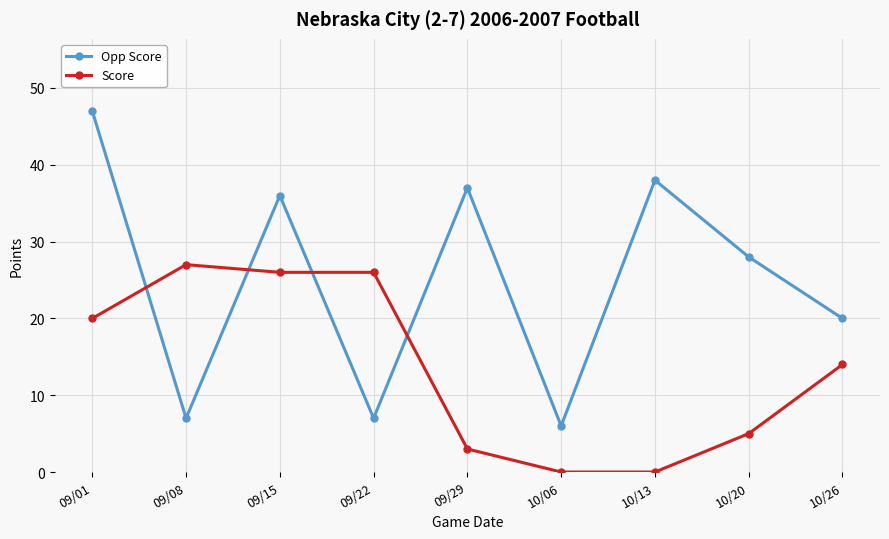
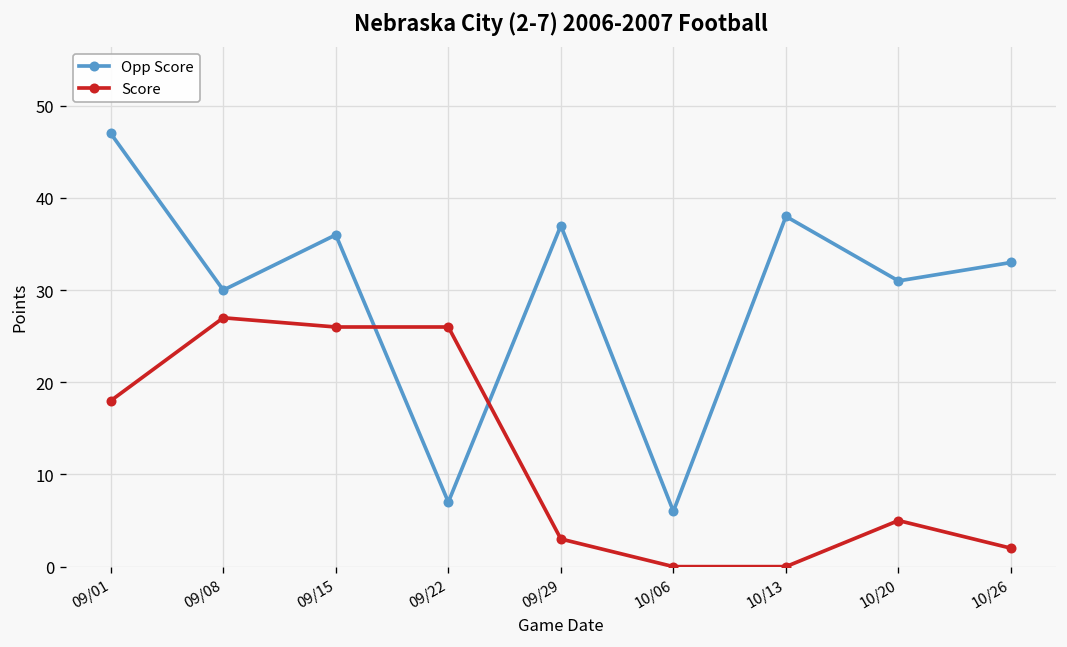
Score, 09/01: 20 -> 18
Opp Score, 09/08: 7 -> 30
Opp Score, 10/20: 28 -> 31
Opp Score, 10/26: 20 -> 33
Score, 10/26: 14 -> 2
